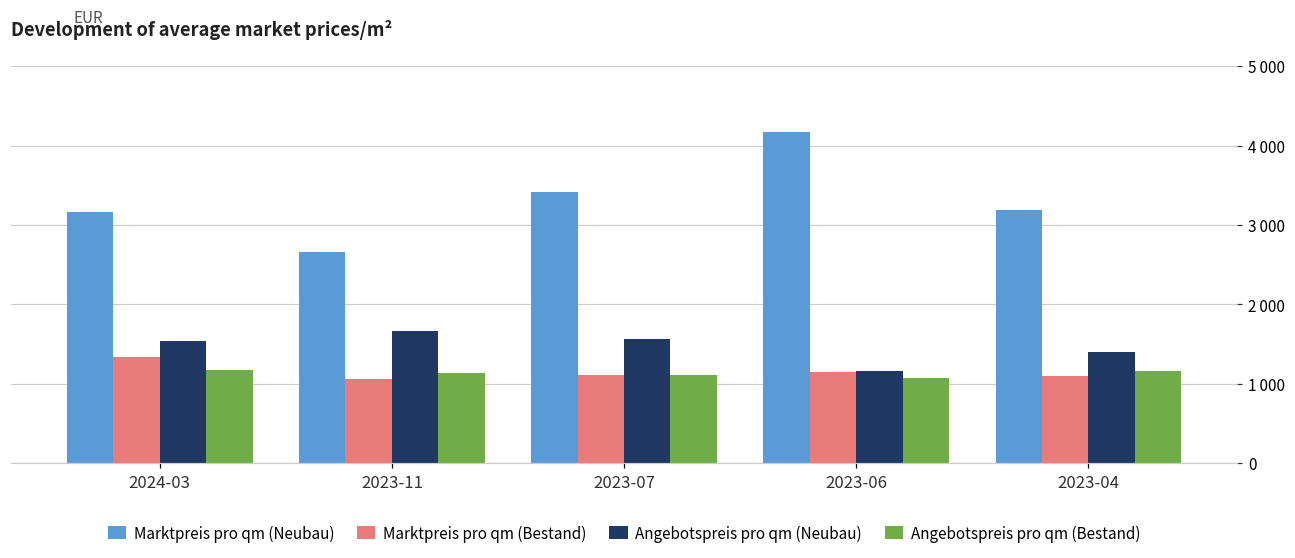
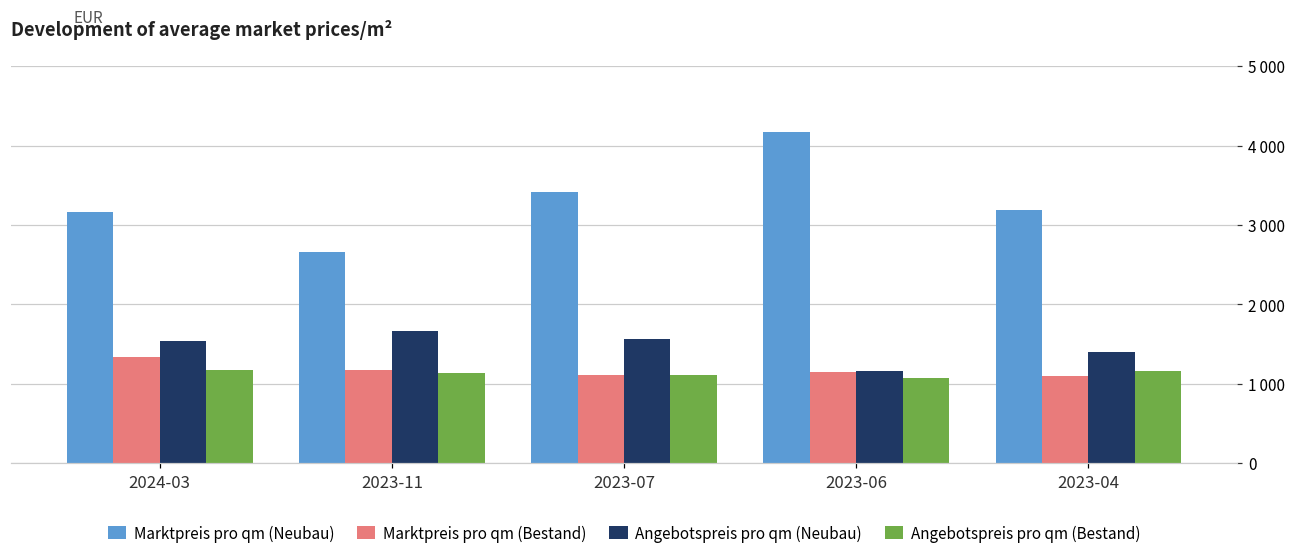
Marktpreis pro qm (Bestand), 2023-11: 1100 -> 1200
